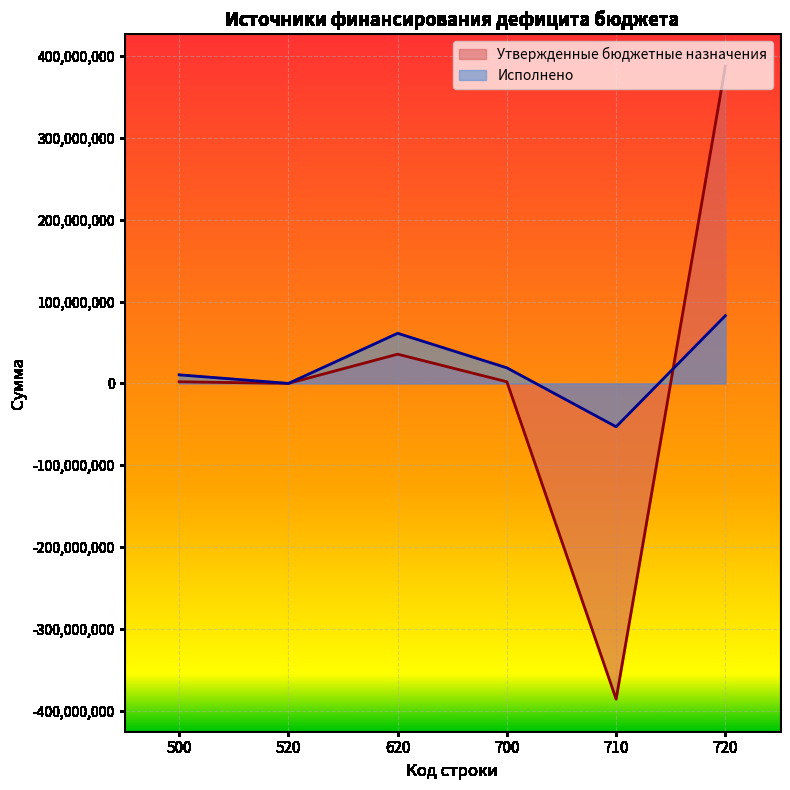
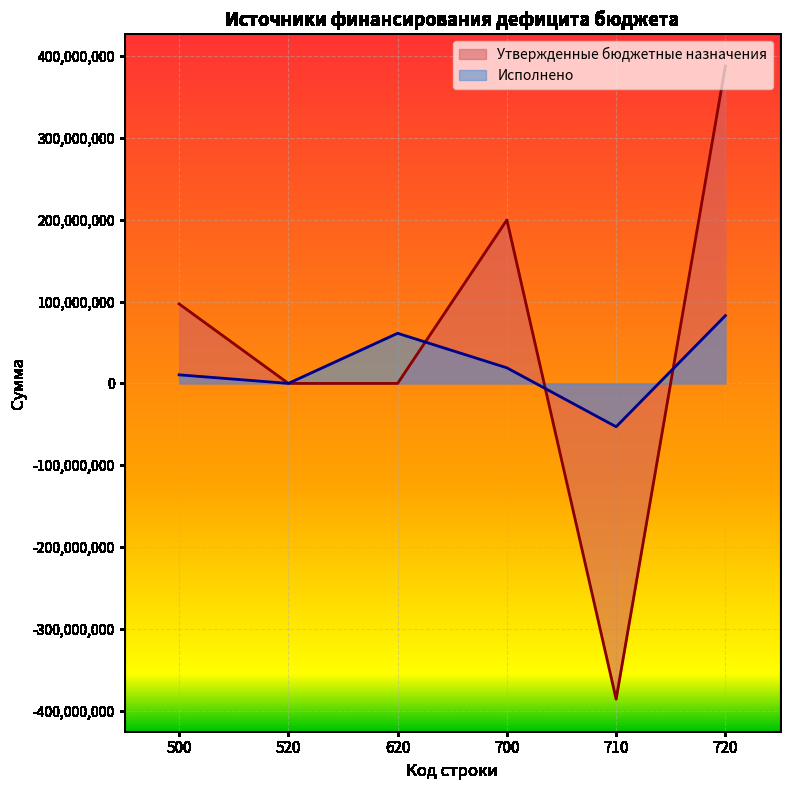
Утвержденные бюджетные назначения, 500: 0 -> 100,000,000
Утвержденные бюджетные назначения, 620: 40,000,000 -> 0
Утвержденные бюджетные назначения, 700: 0 -> 200,000,000
